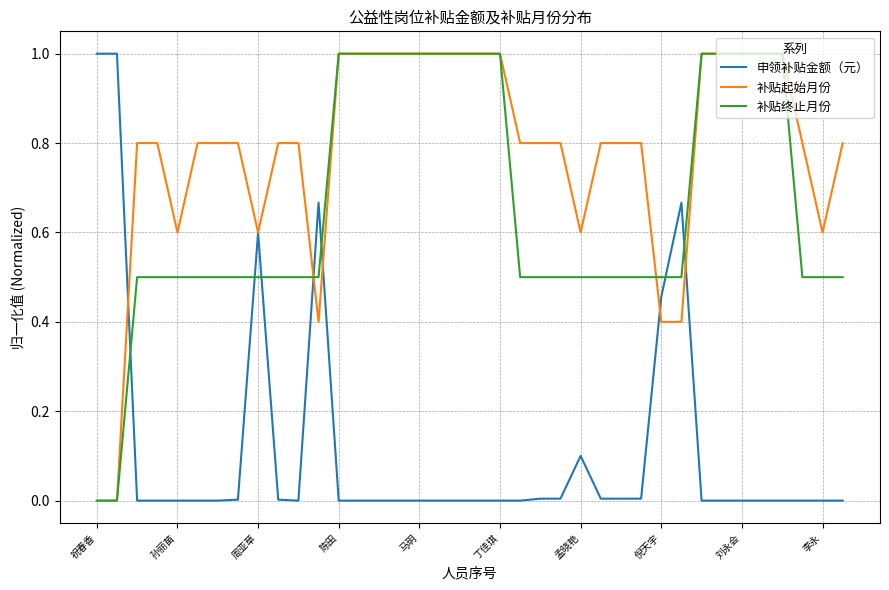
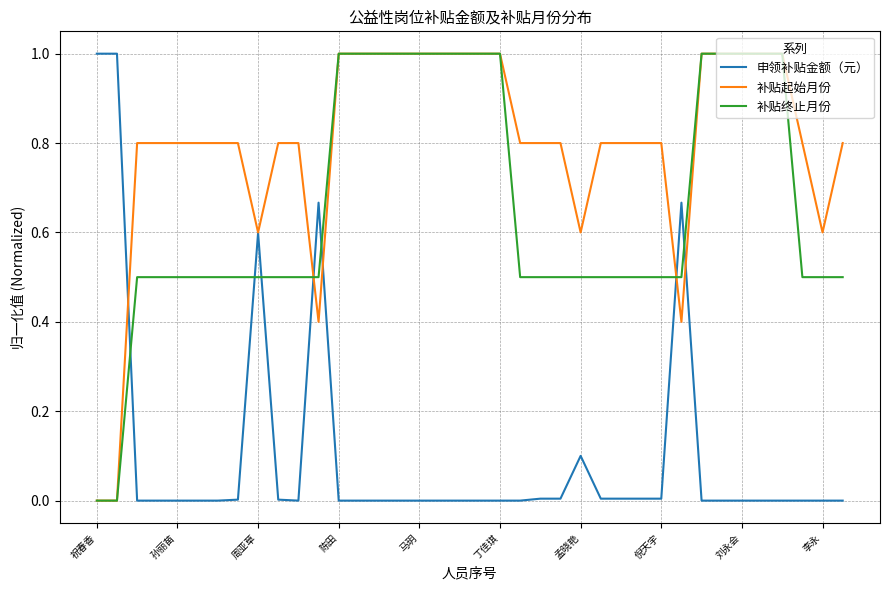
补贴起始月份, 孙丽苗: 0.60 -> 0.80
申领补贴金额（元）, 倪天宇: 0.46 -> 0.00
补贴起始月份, 倪天宇: 0.40 -> 0.80
